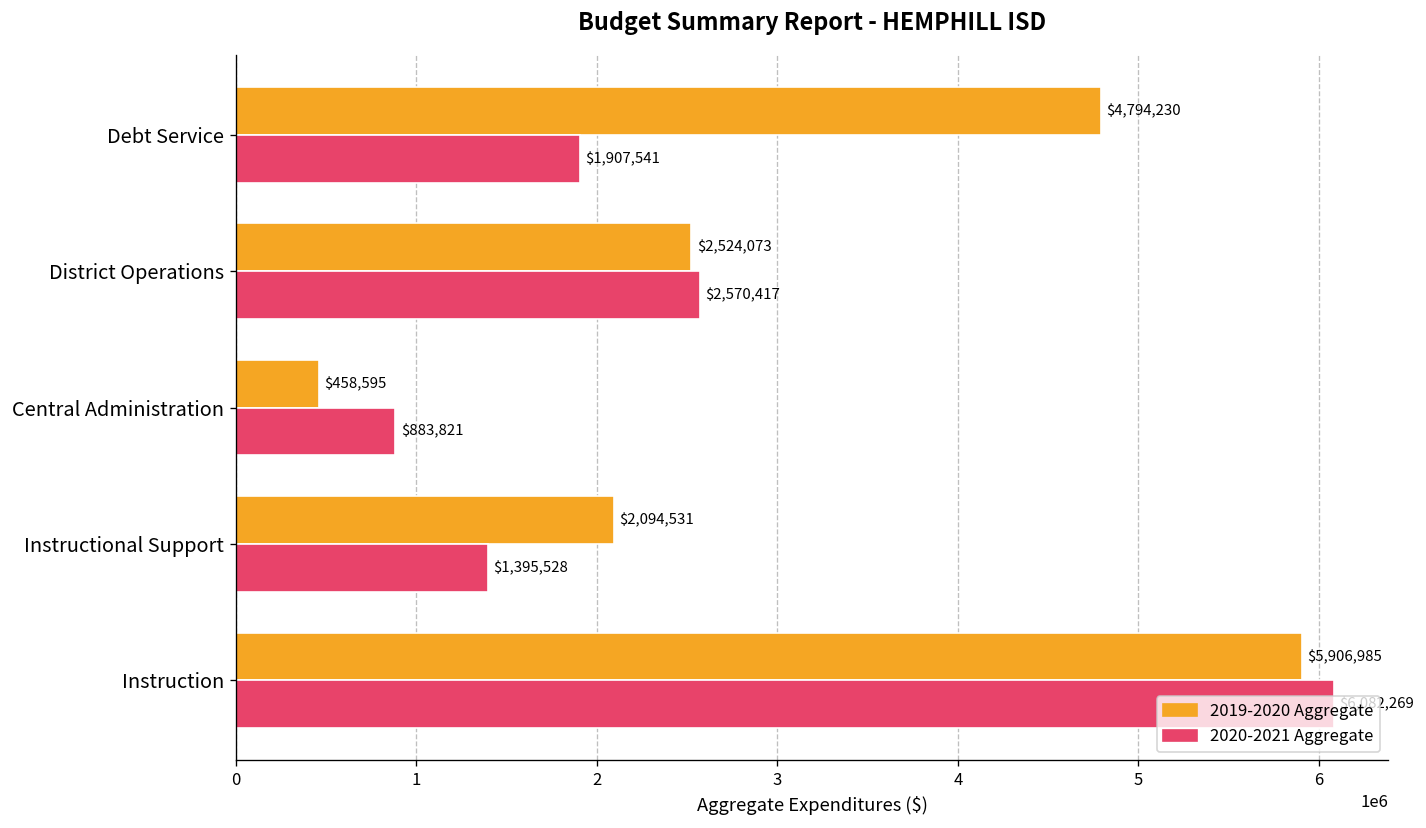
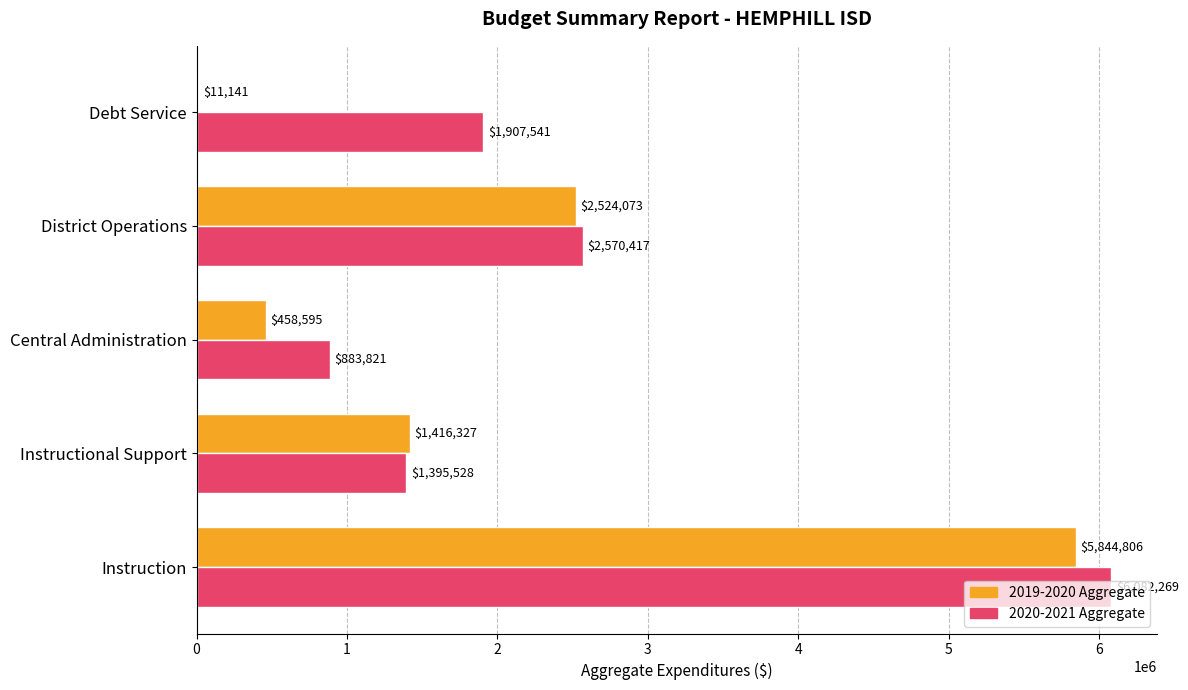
2019-2020 Aggregate, Debt Service: $4,794,230 -> $11,141
2019-2020 Aggregate, Instructional Support: $2,094,531 -> $1,416,327
2019-2020 Aggregate, Instruction: $5,906,985 -> $5,844,806
